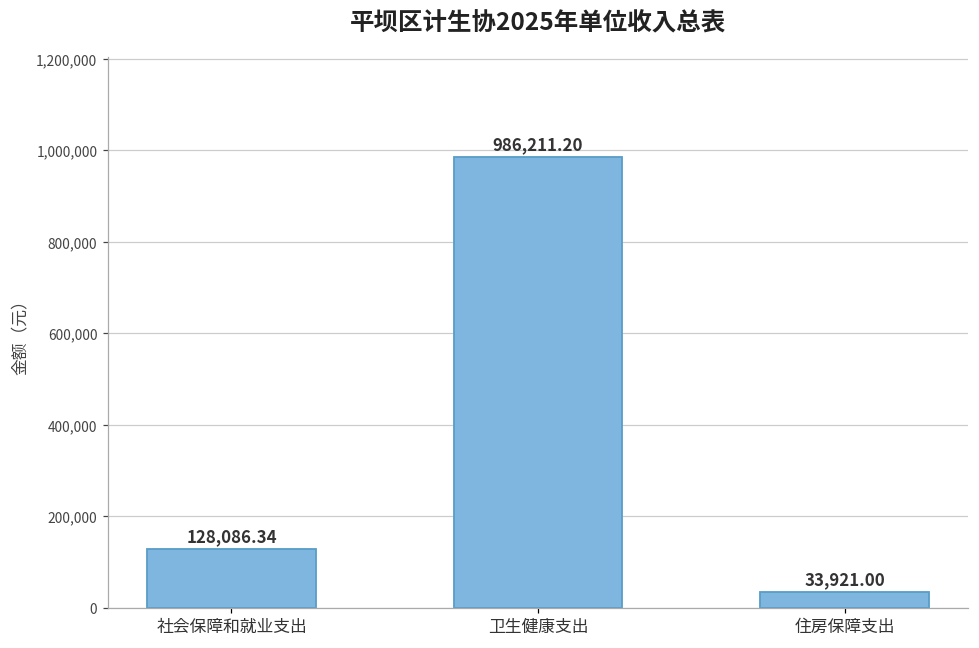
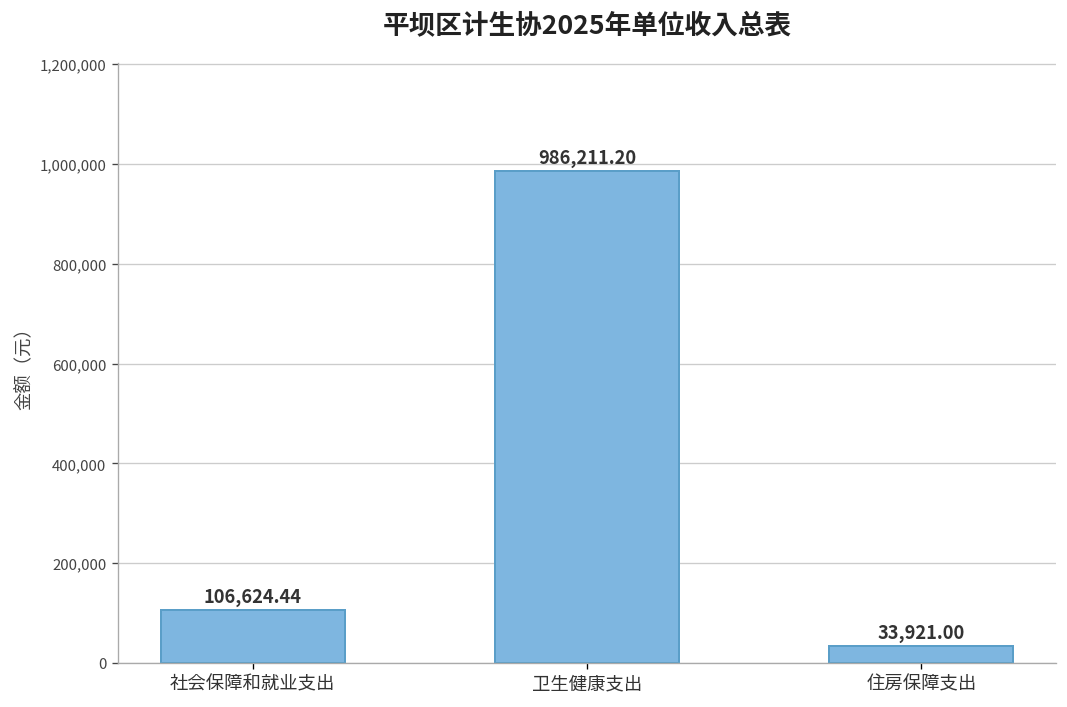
社会保障和就业支出: 128,086.34 -> 106,624.44
